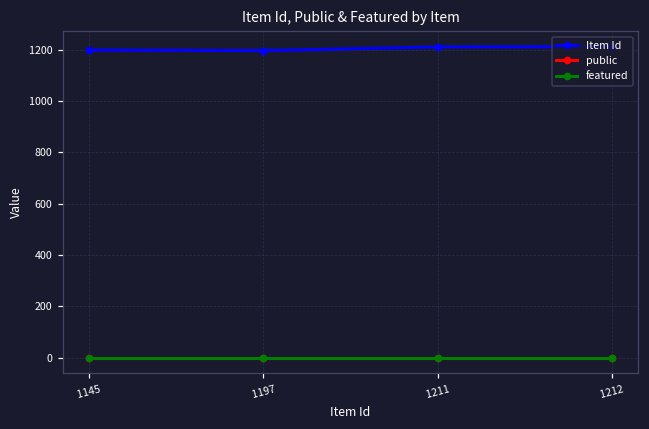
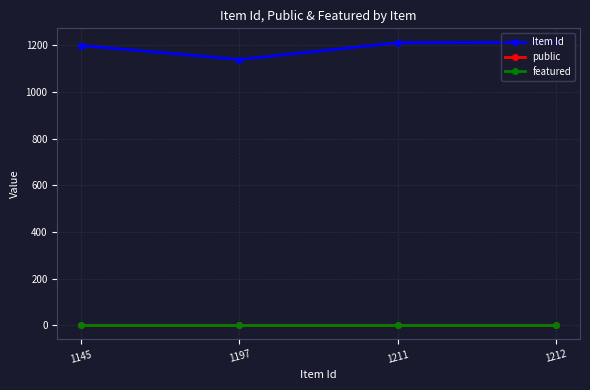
Item Id, 1197: 1200 -> 1140
